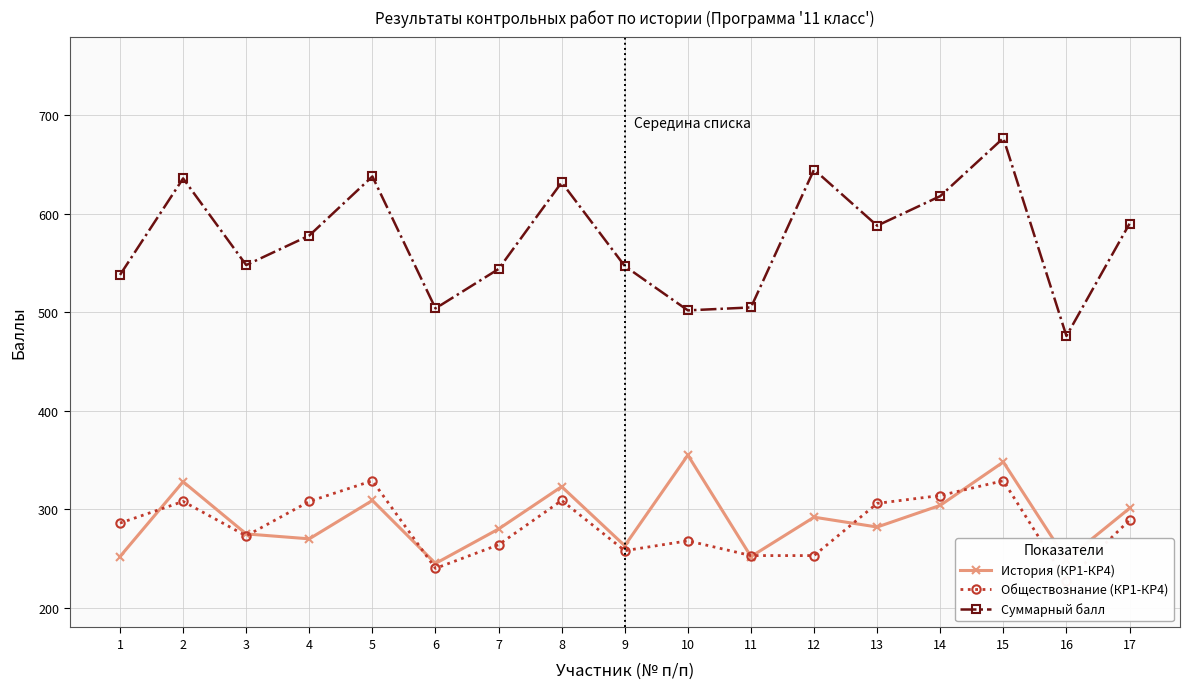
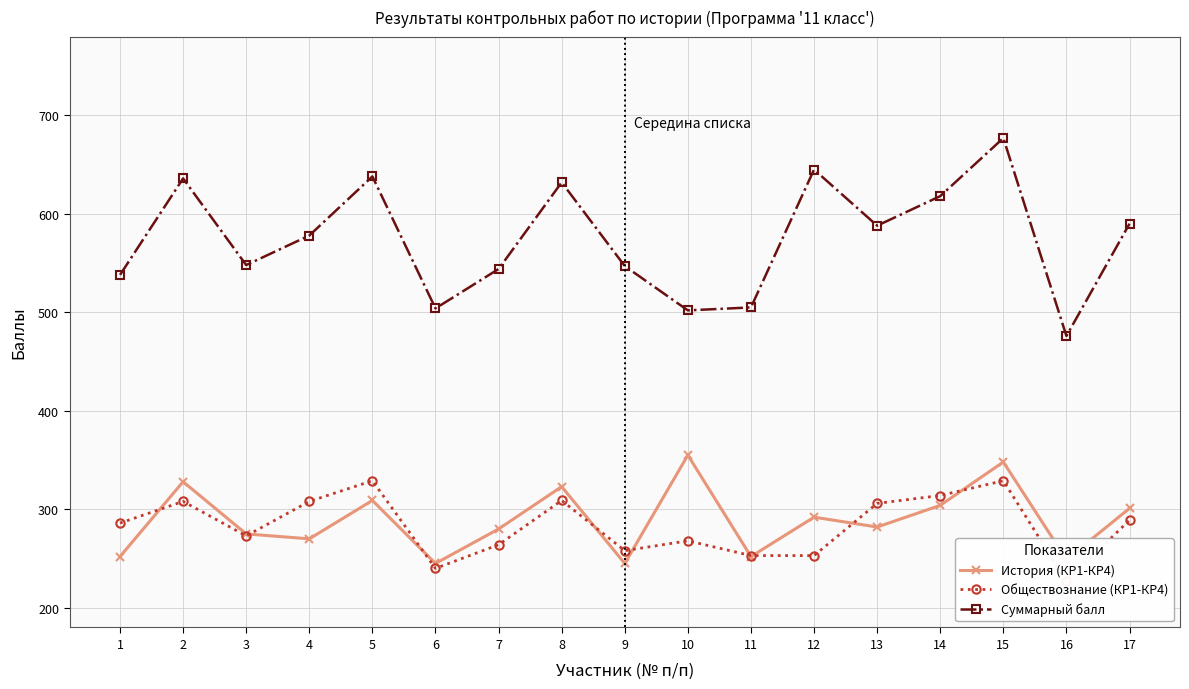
История (КР1-КР4), 9: 260 -> 250
